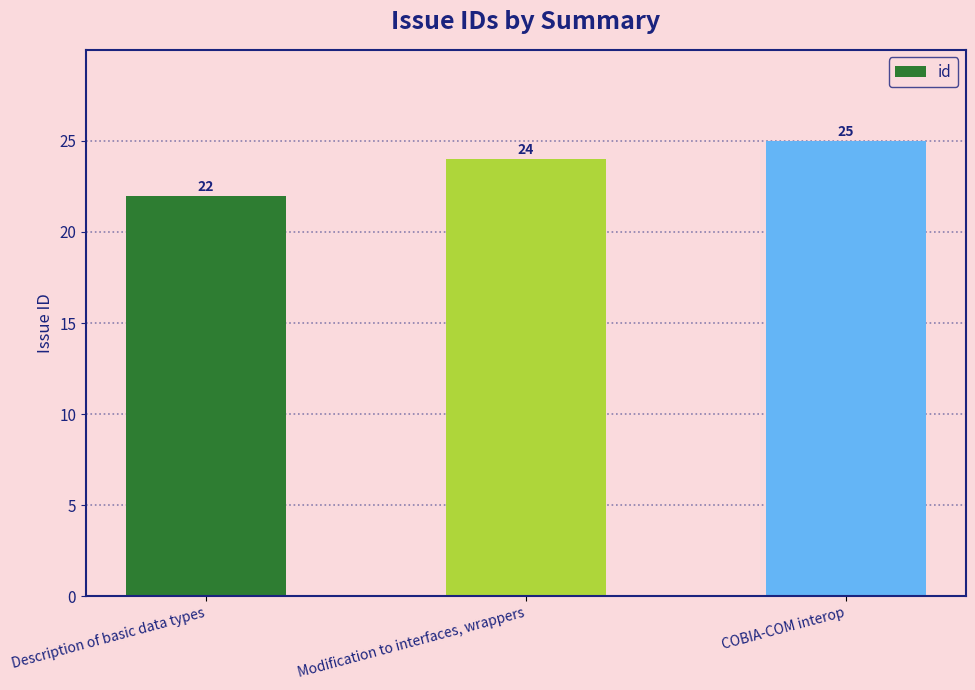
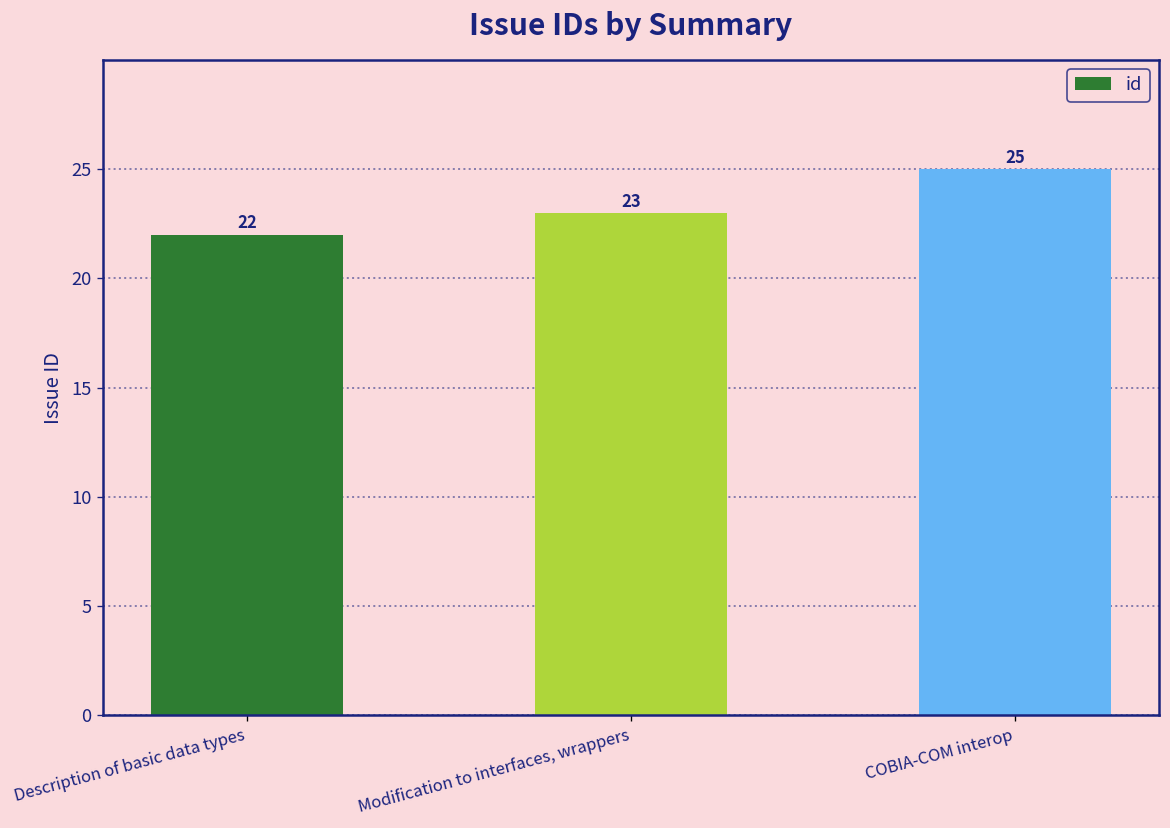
Modification to interfaces, wrappers: 24 -> 23
